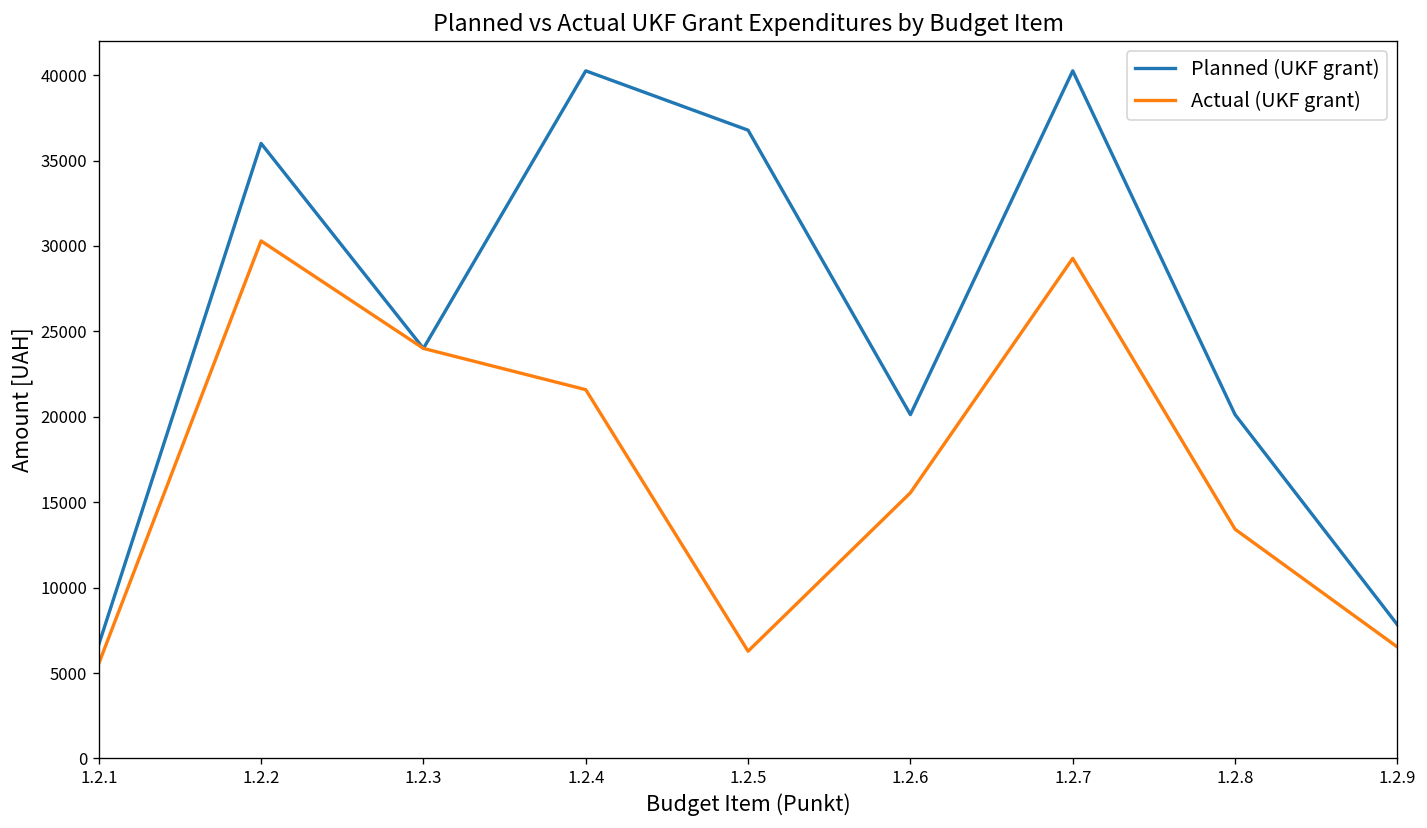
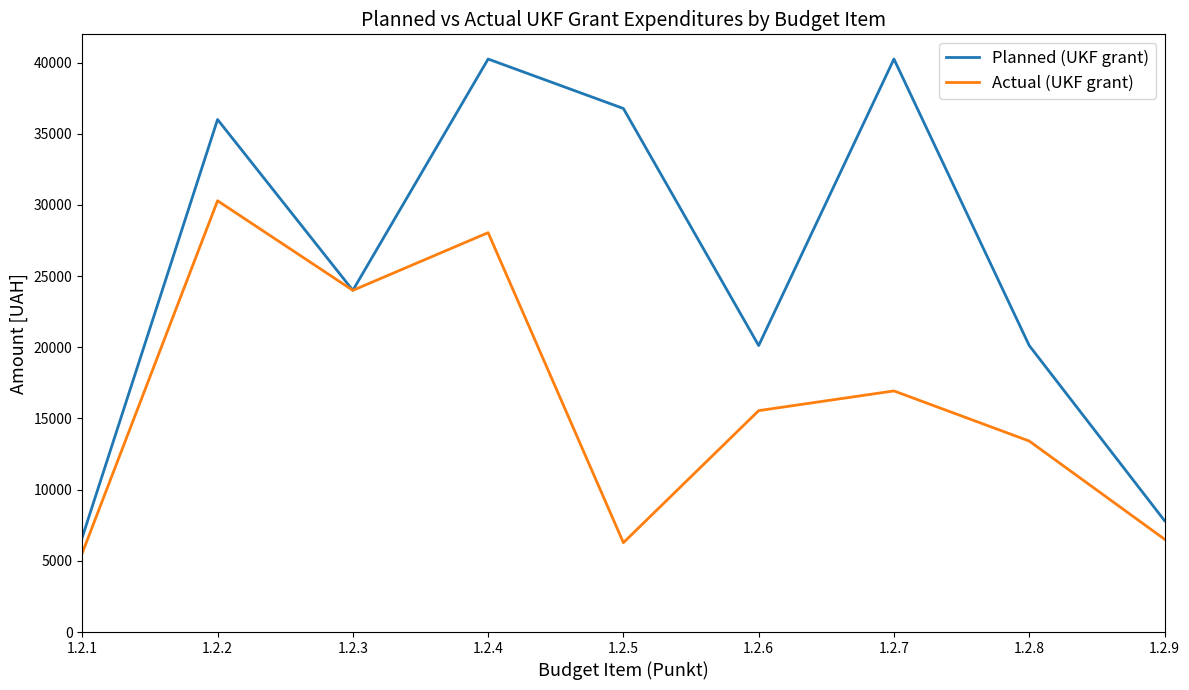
Actual (UKF grant), 1.2.4: 21600 -> 28100
Actual (UKF grant), 1.2.7: 29300 -> 16900
